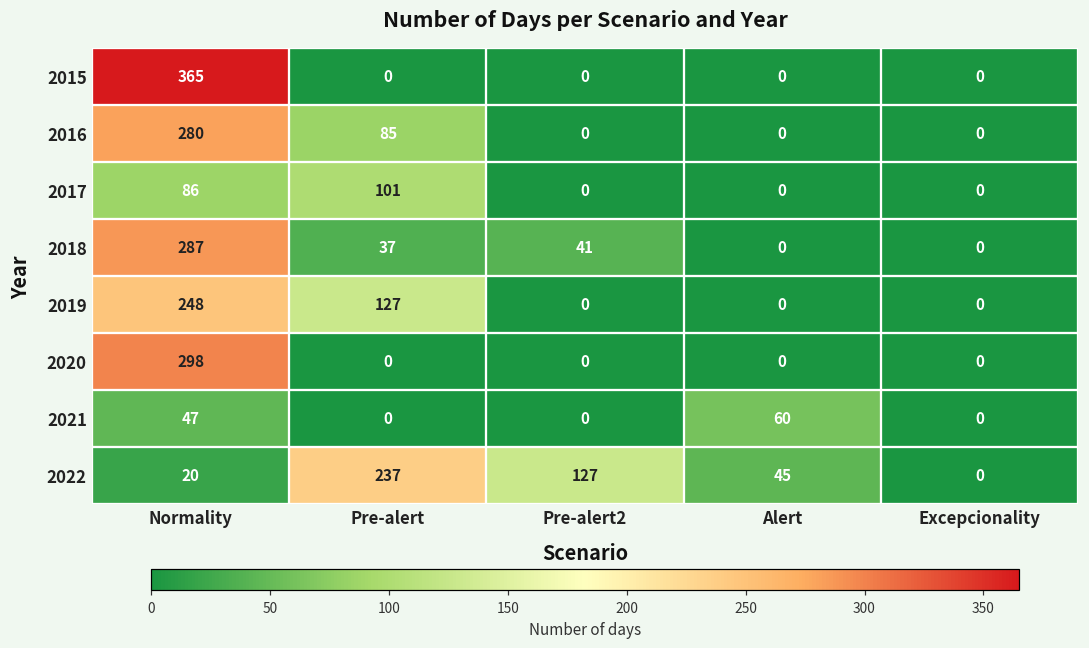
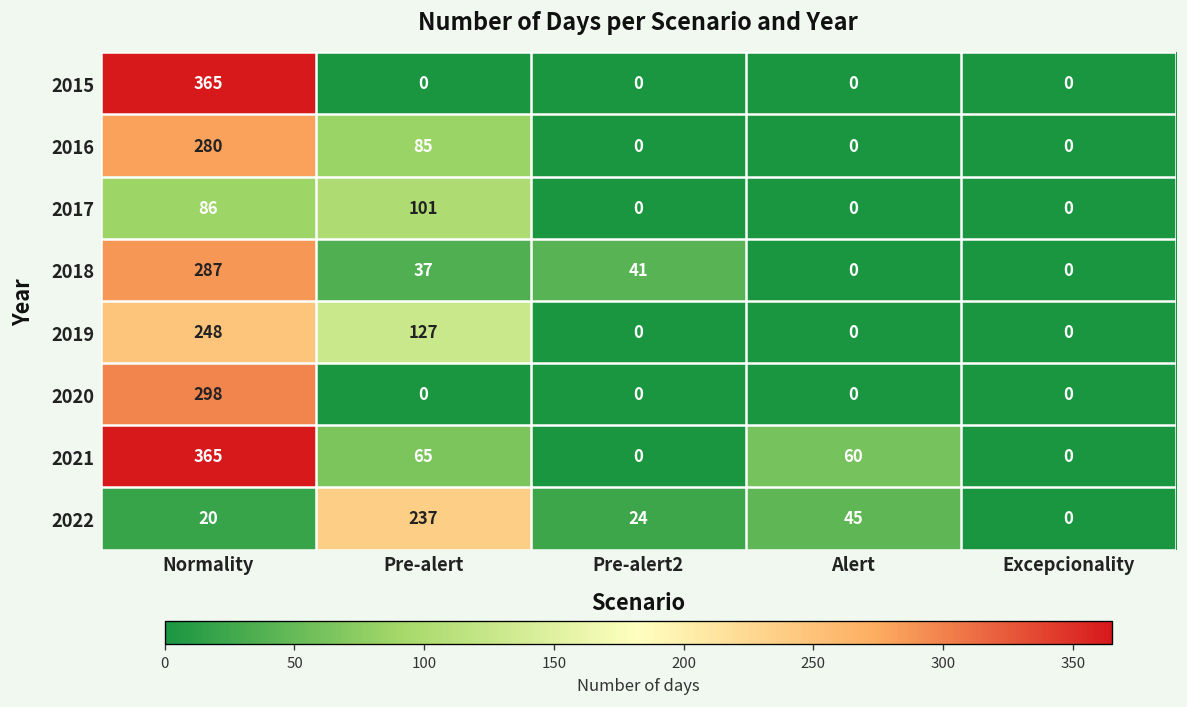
2021, Normality: 47 -> 365
2021, Pre-alert: 0 -> 65
2022, Pre-alert2: 127 -> 24
